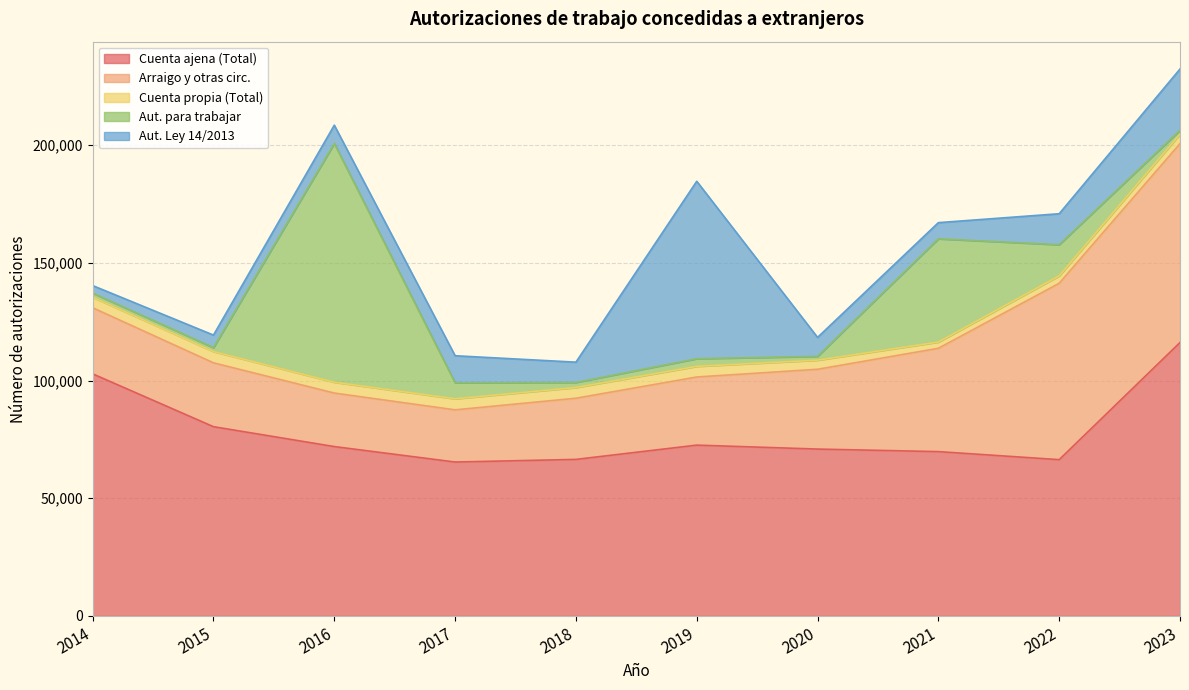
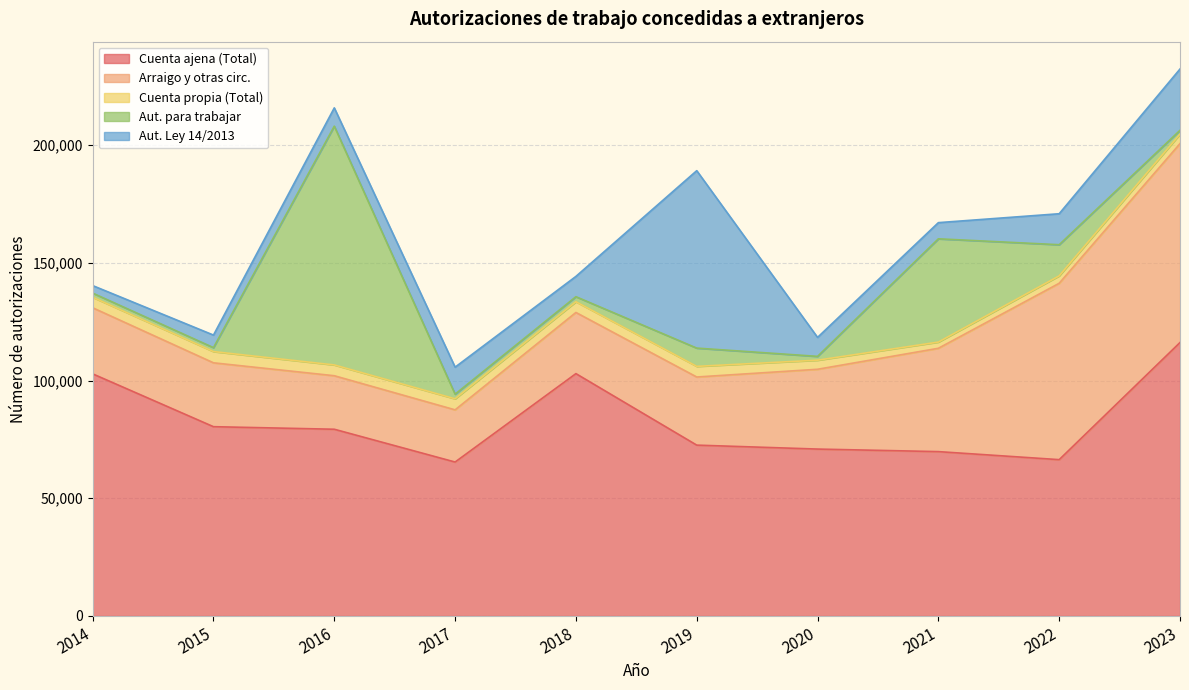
Cuenta ajena (Total), 2016: 72,000 -> 79,000
Aut. para trabajar, 2017: 7,000 -> 2,000
Cuenta ajena (Total), 2018: 67,000 -> 103,000
Aut. para trabajar, 2019: 3,000 -> 8,000
